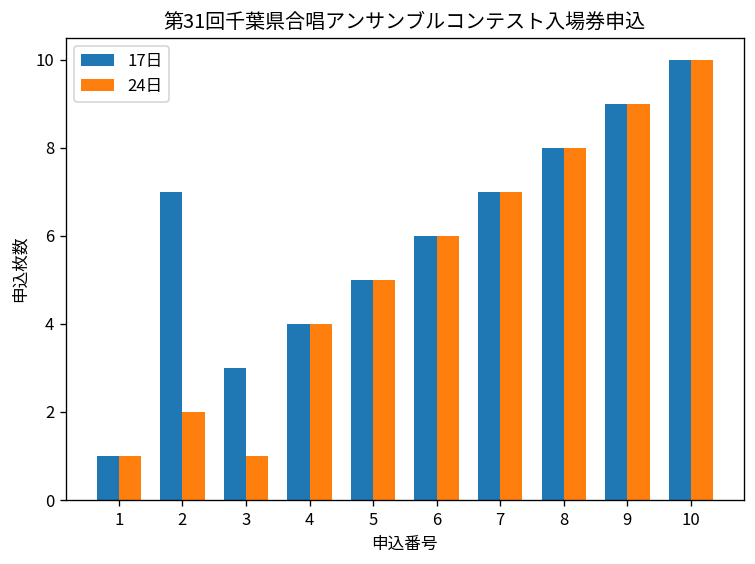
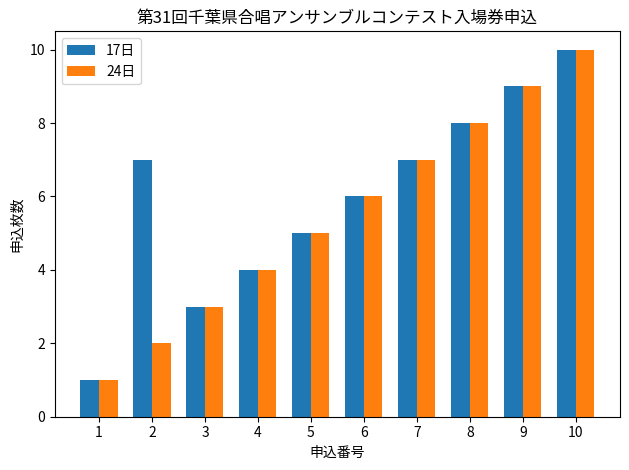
24日, 3: 1 -> 3
